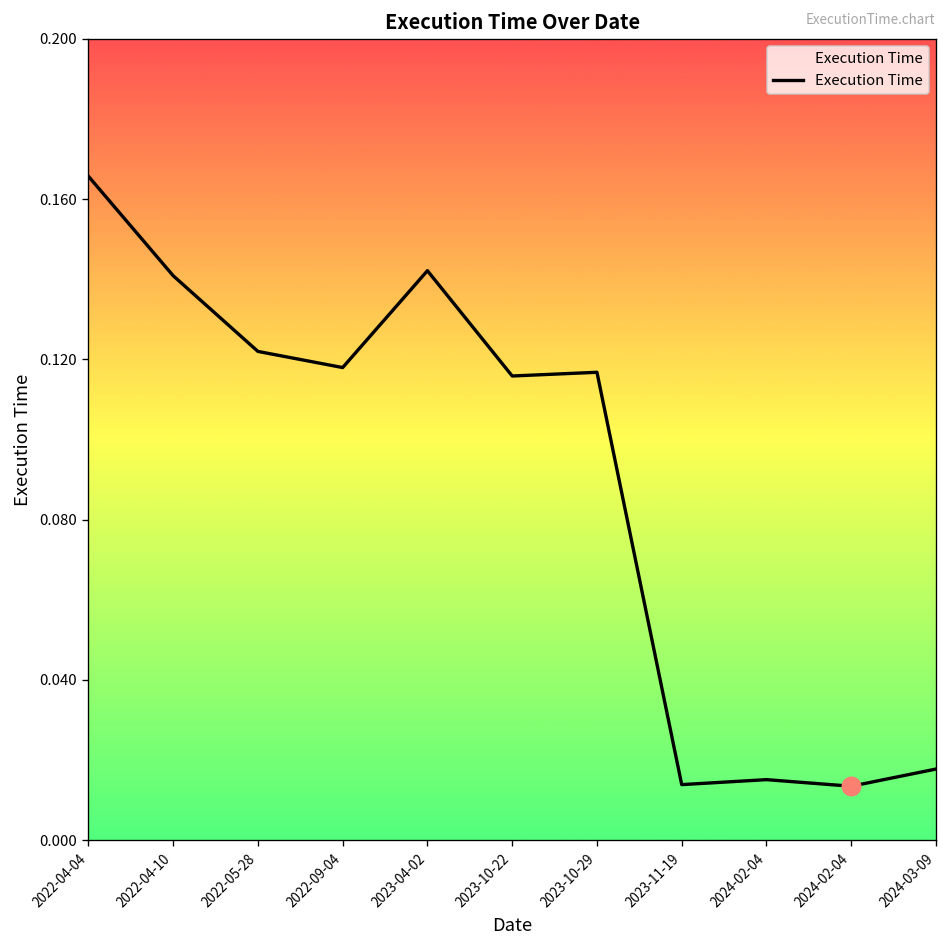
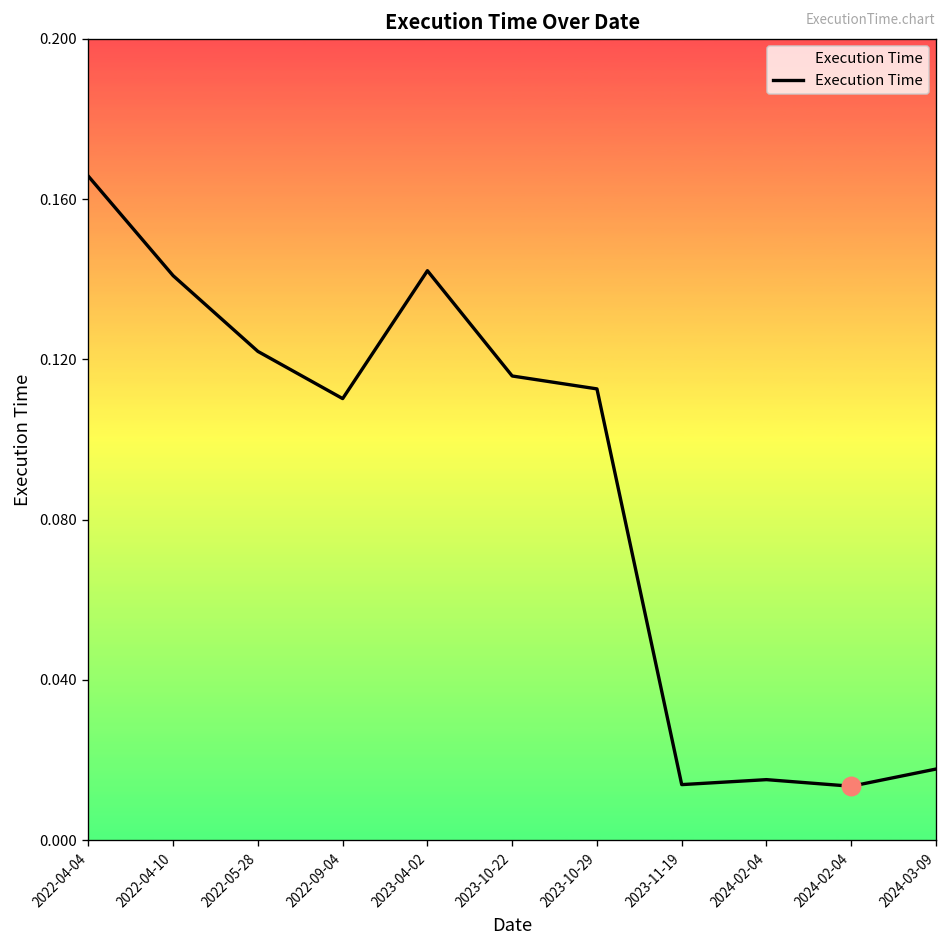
Execution Time, 2022-09-04: 0.118 -> 0.110
Execution Time, 2023-10-29: 0.117 -> 0.113
